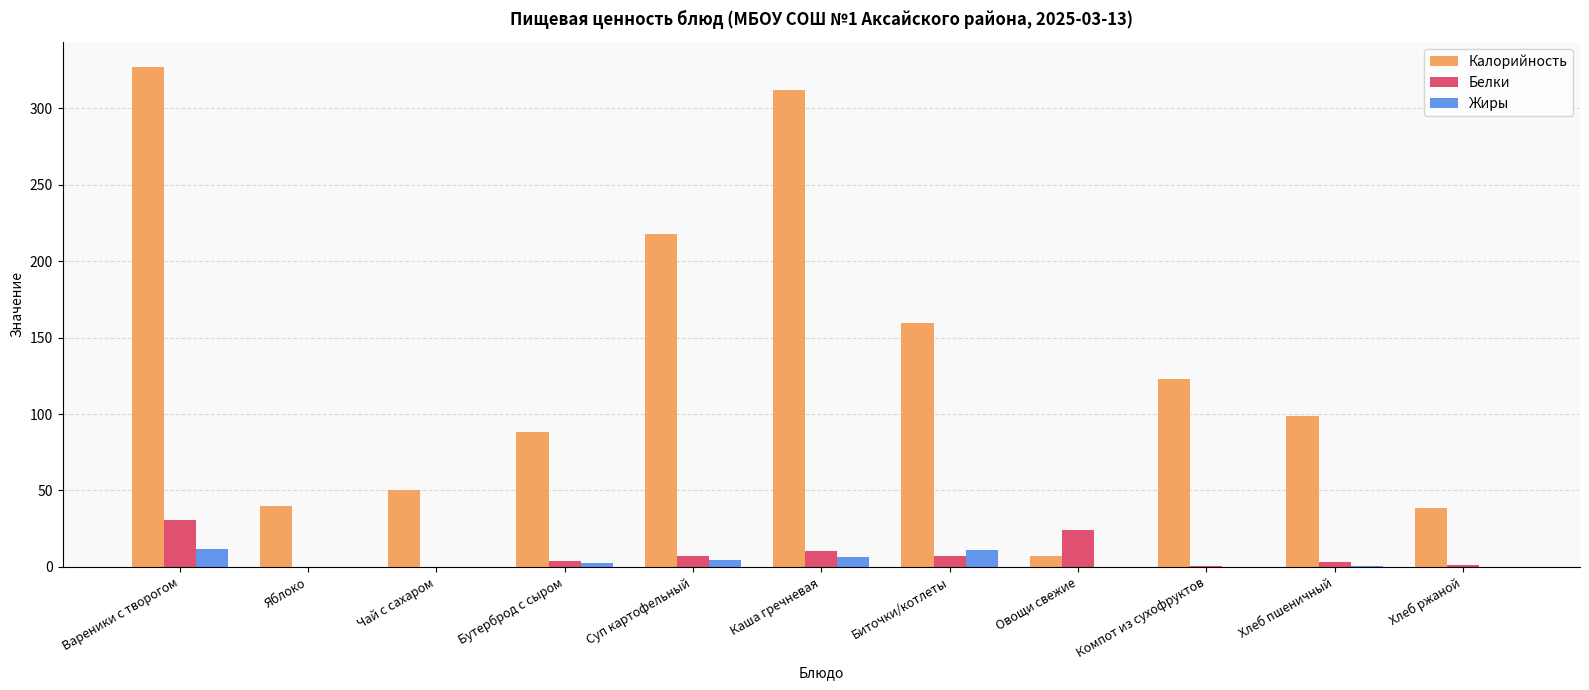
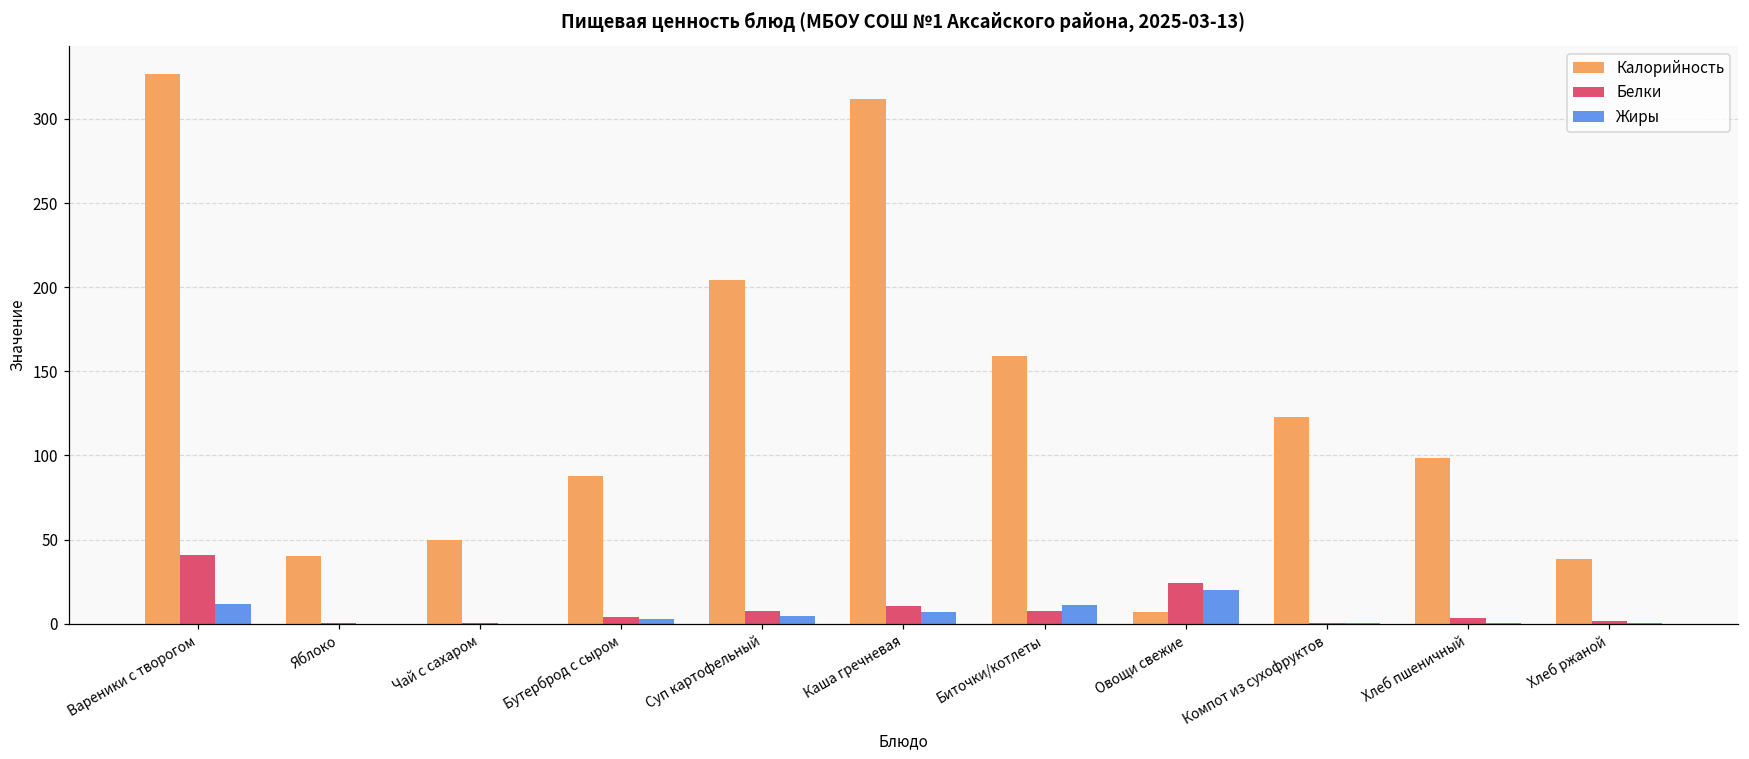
Белки, Вареники с творогом: 30 -> 41
Калорийность, Суп картофельный: 218 -> 204
Жиры, Овощи свежие: 0 -> 20
